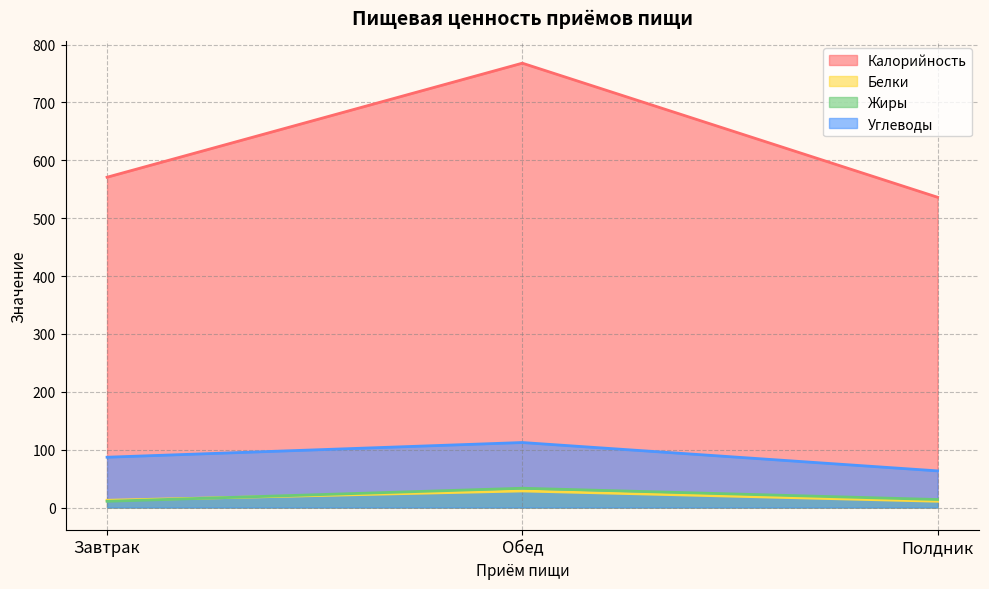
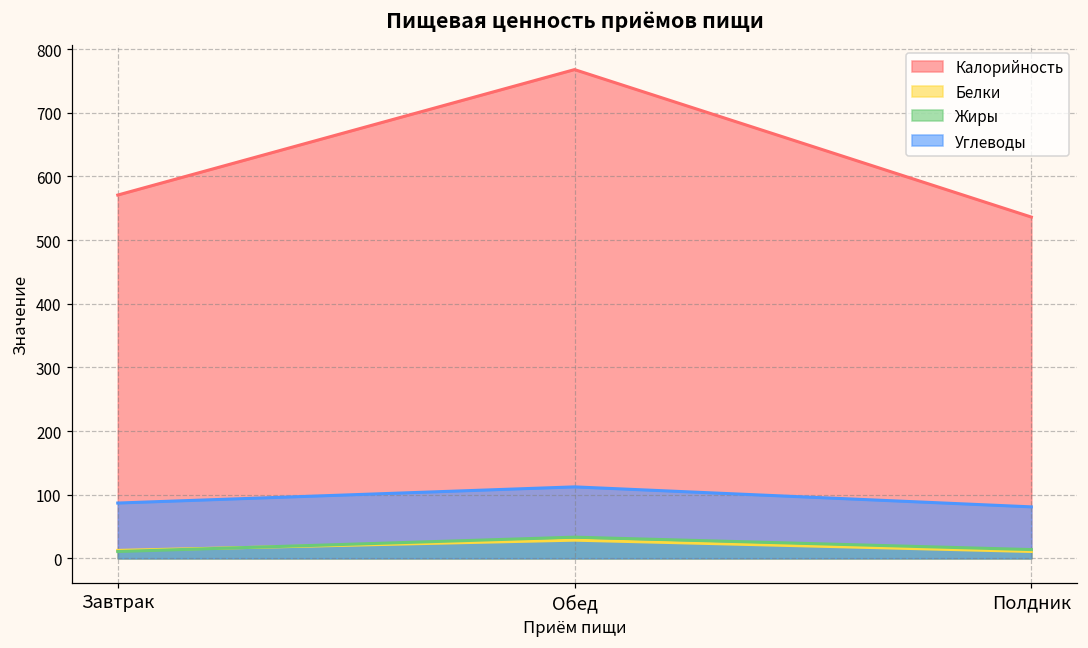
Углеводы, Полдник: 60 -> 80
